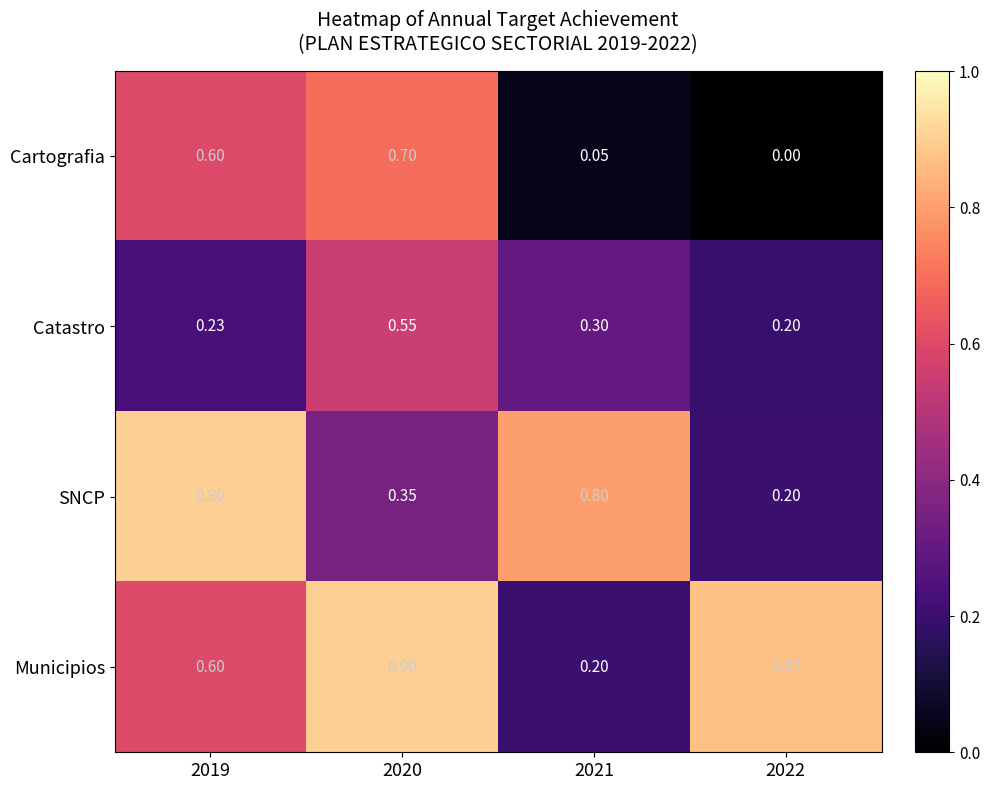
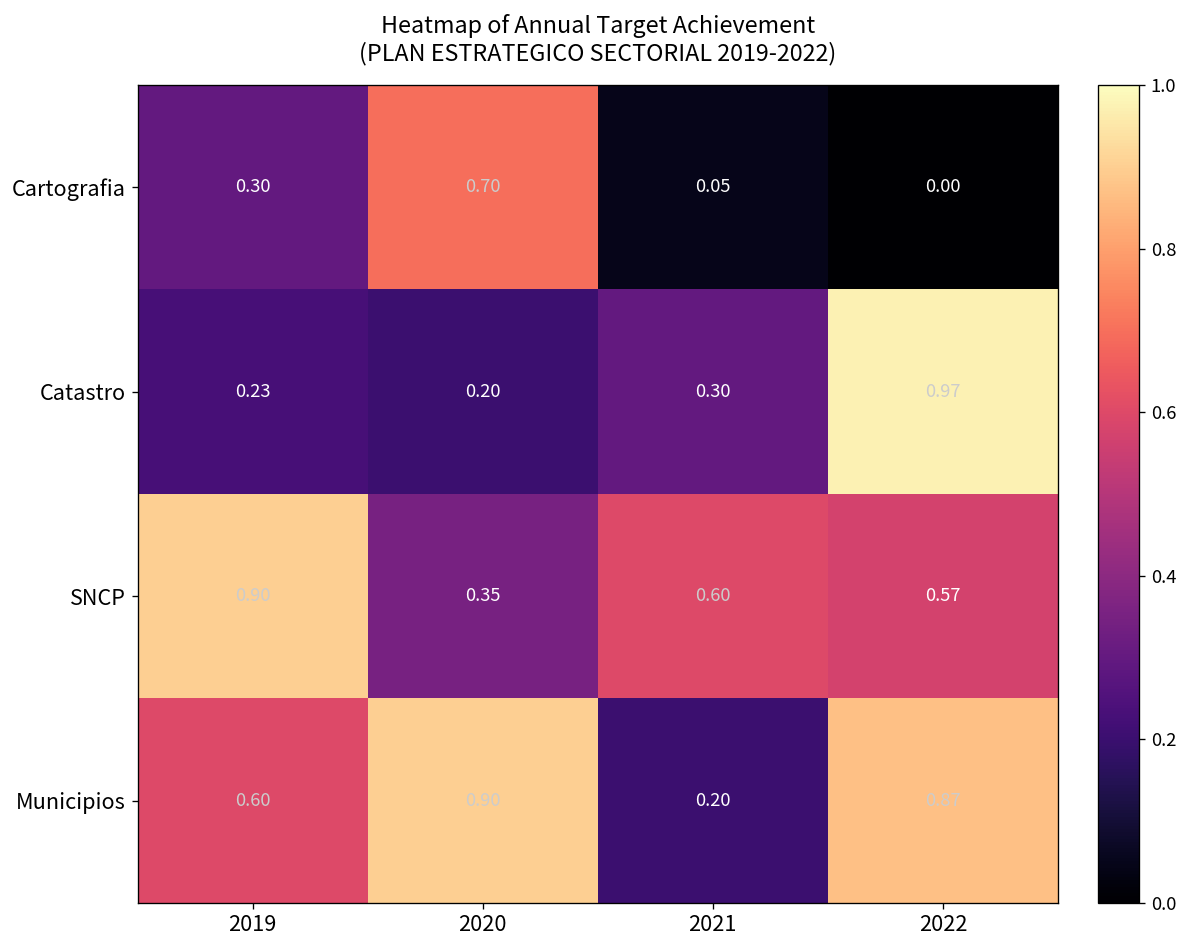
Cartografia, 2019: 0.60 -> 0.30
Catastro, 2020: 0.55 -> 0.20
Catastro, 2022: 0.20 -> 0.97
SNCP, 2021: 0.80 -> 0.60
SNCP, 2022: 0.20 -> 0.57
